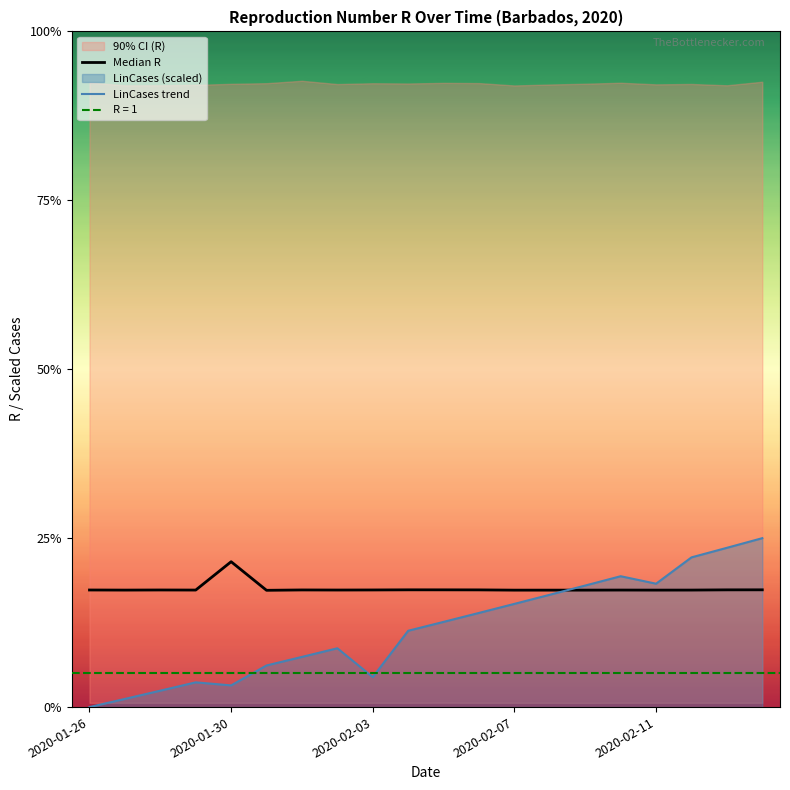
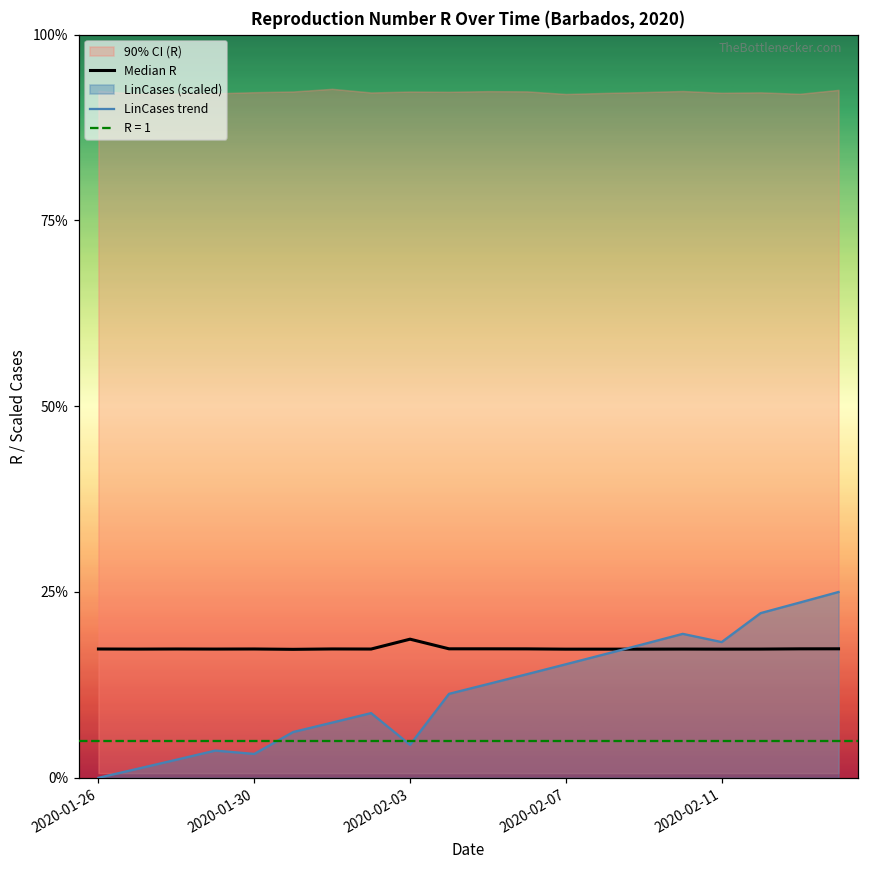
Median R, 2020-01-30: 22% -> 17%
Median R, 2020-02-03: 17% -> 19%
